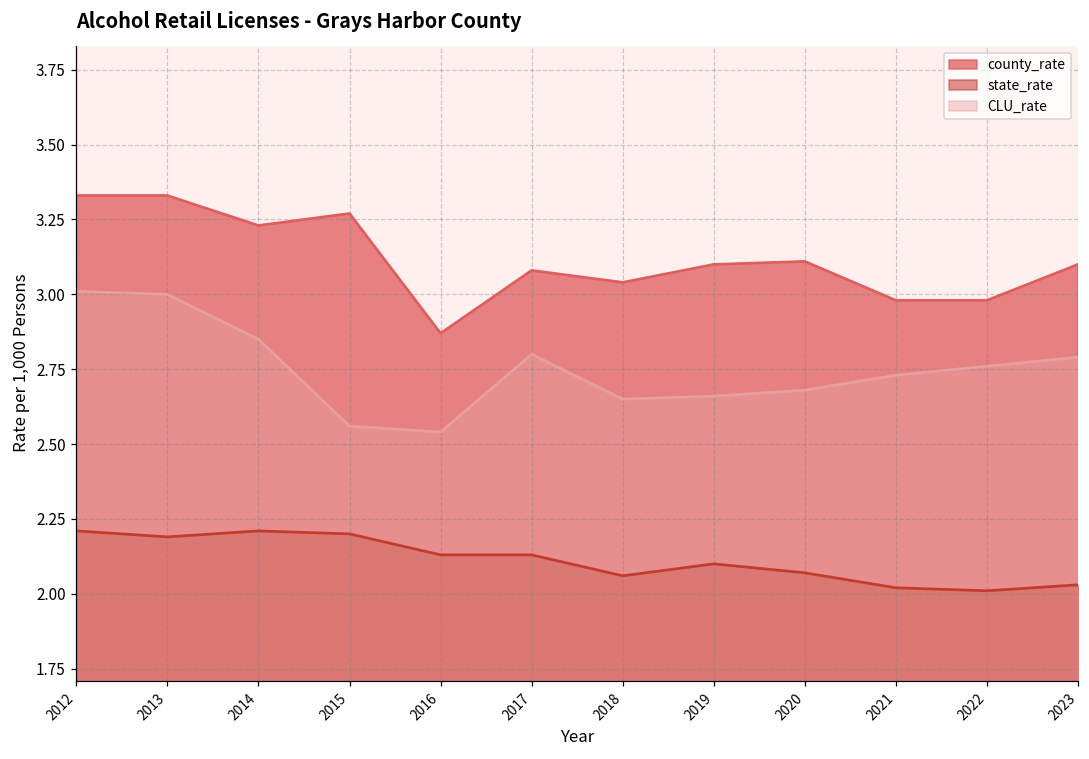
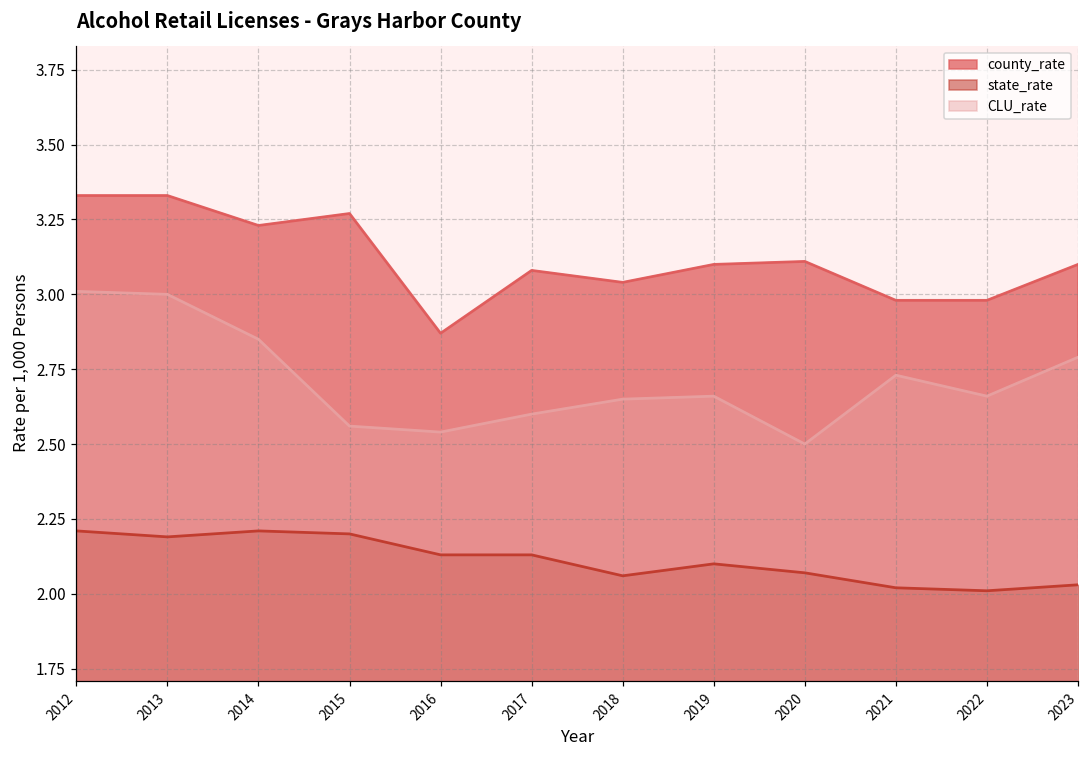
CLU_rate, 2017: 2.8 -> 2.6
CLU_rate, 2020: 2.68 -> 2.50
CLU_rate, 2022: 2.76 -> 2.66
